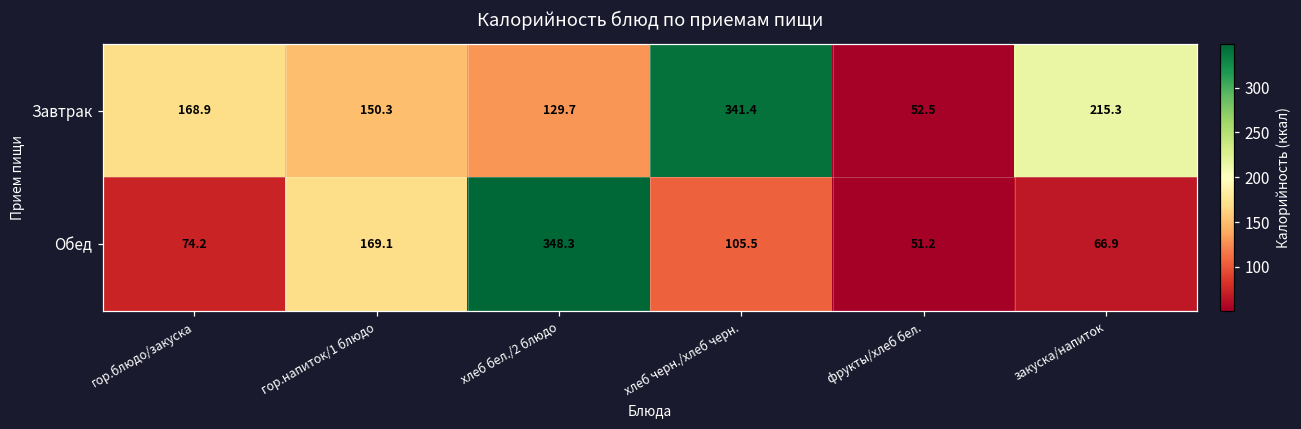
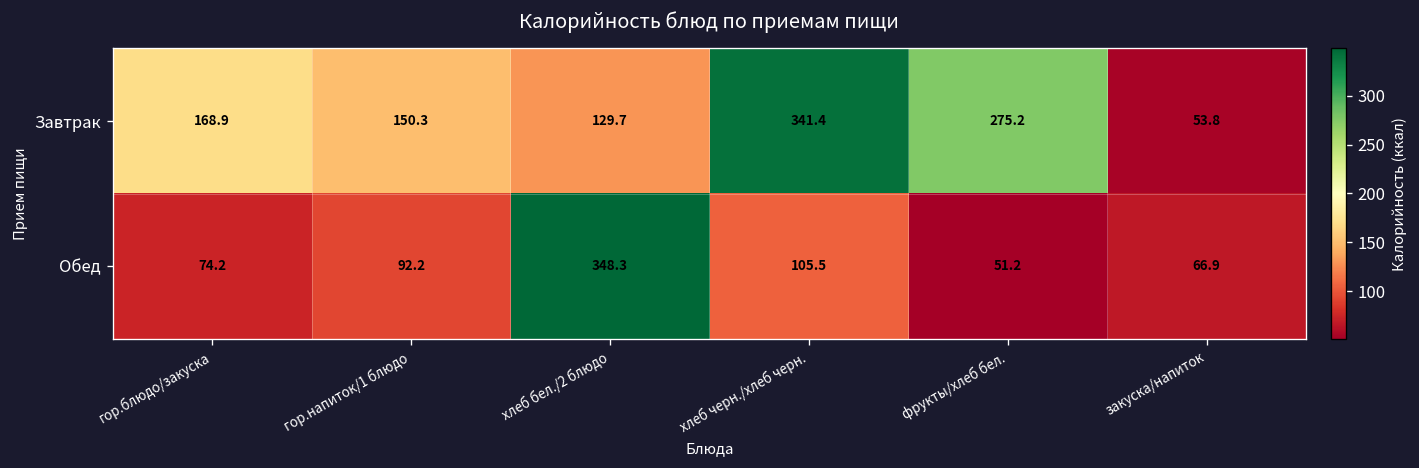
Завтрак, фрукты/хлеб бел.: 52.5 -> 275.2
Завтрак, закуска/напиток: 215.3 -> 53.8
Обед, гор.напиток/1 блюдо: 169.1 -> 92.2
